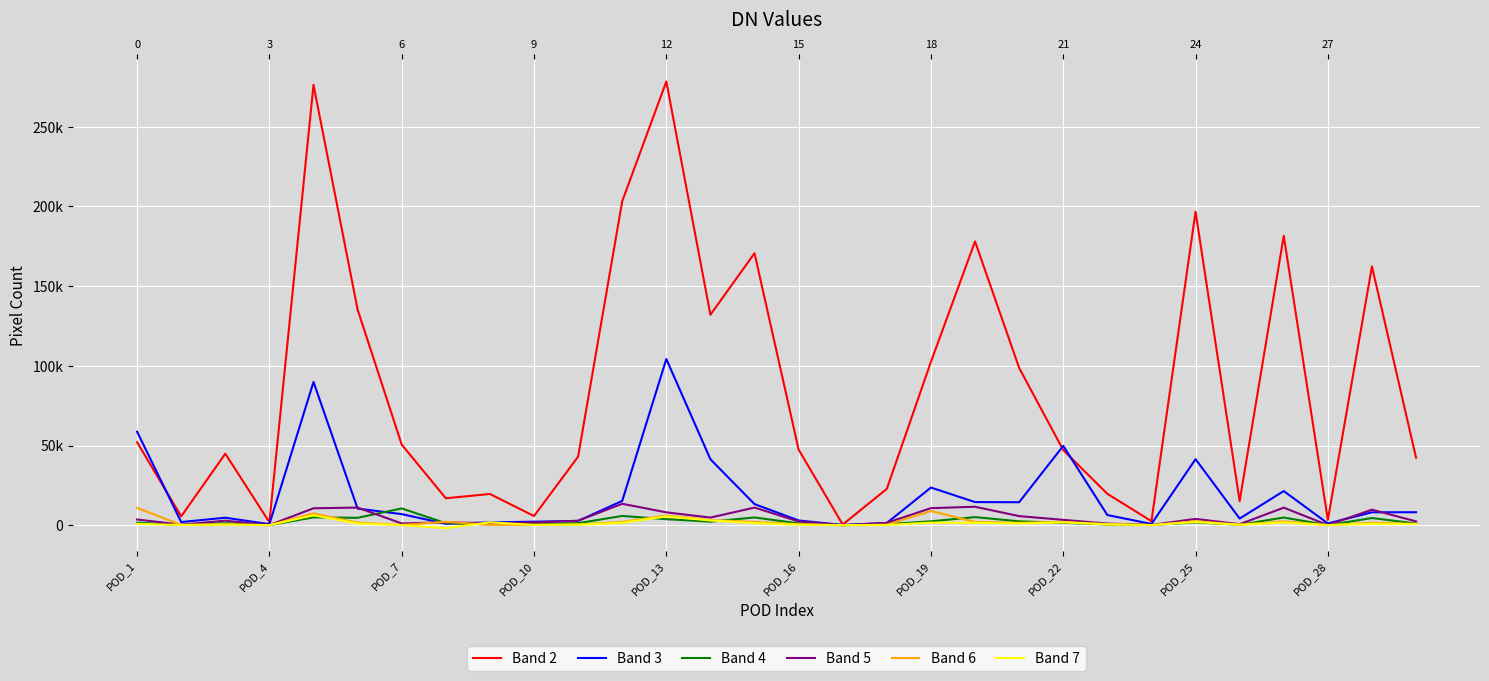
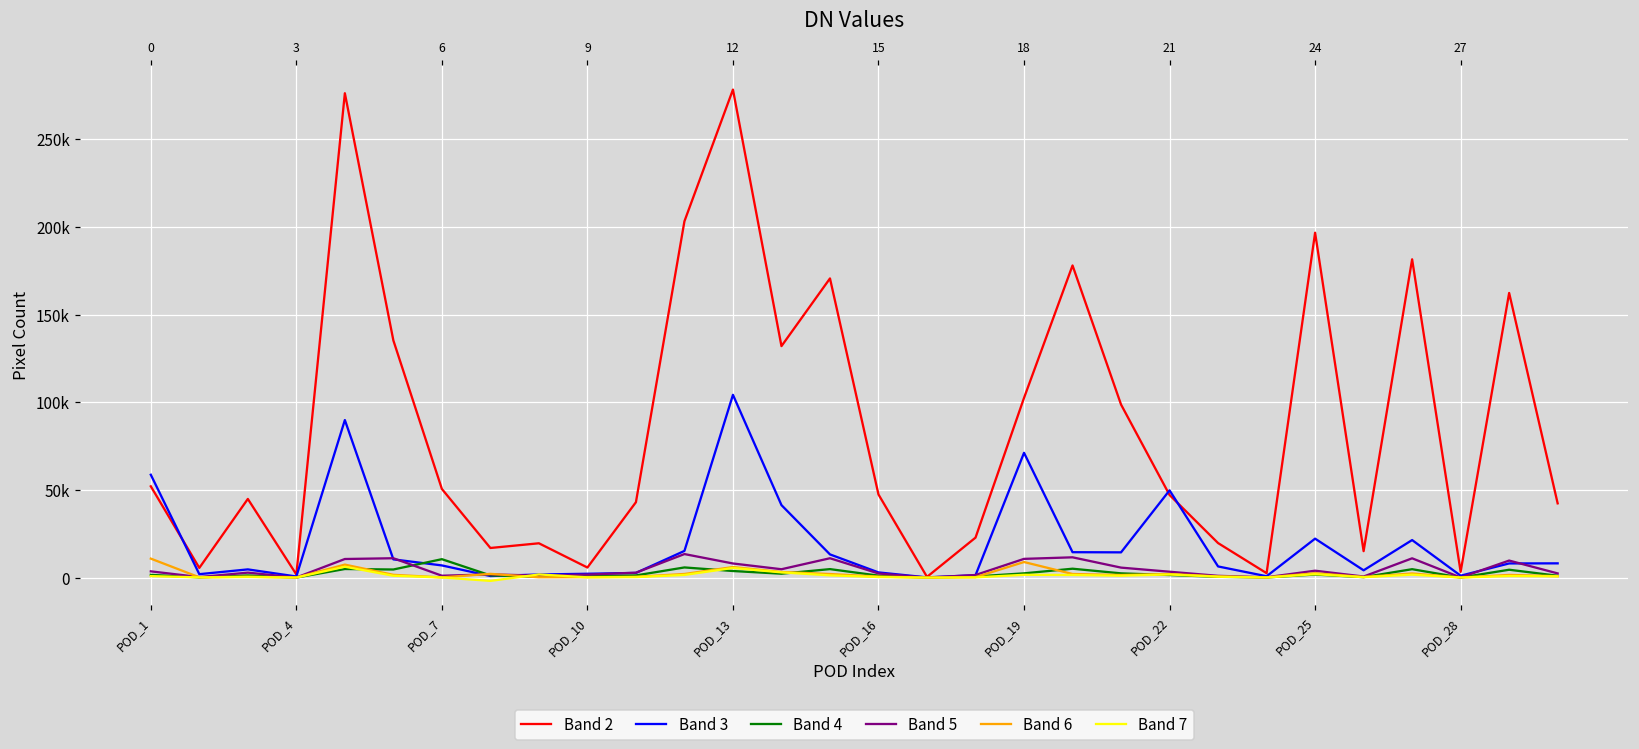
Band 3, POD_19: 24000 -> 71000
Band 3, POD_25: 41000 -> 22000
